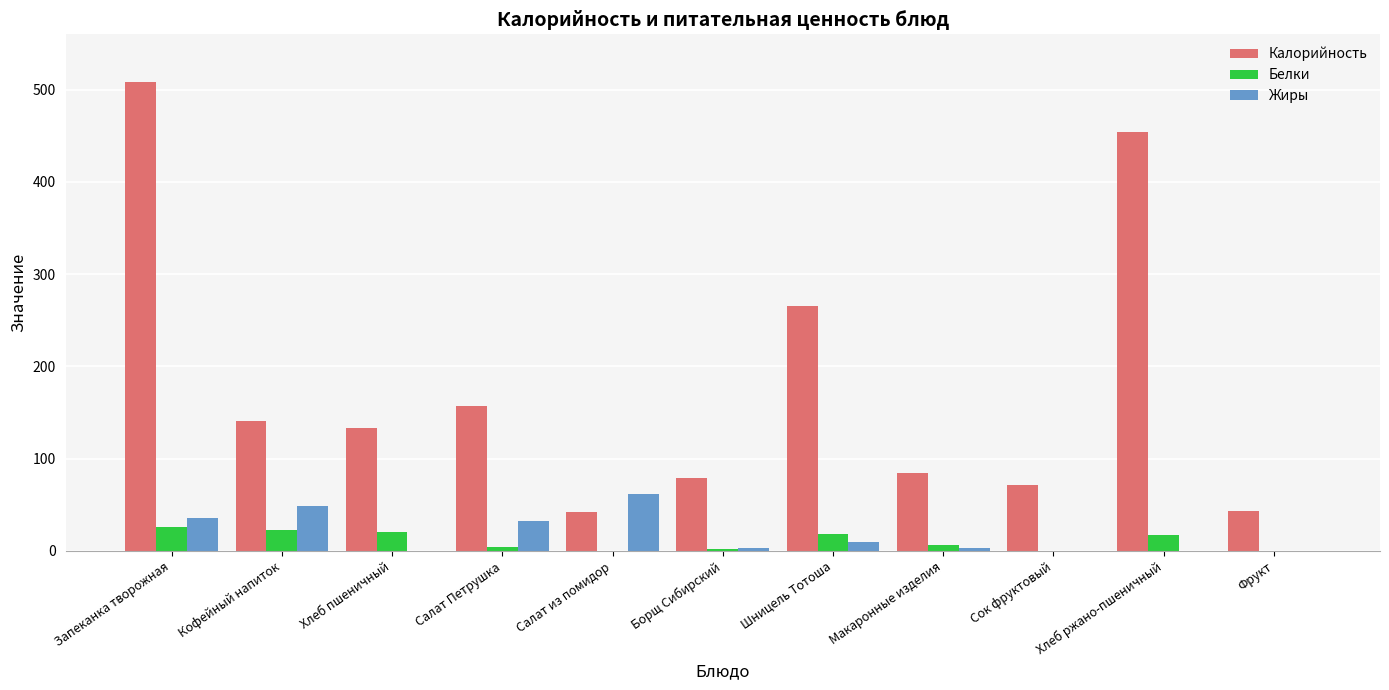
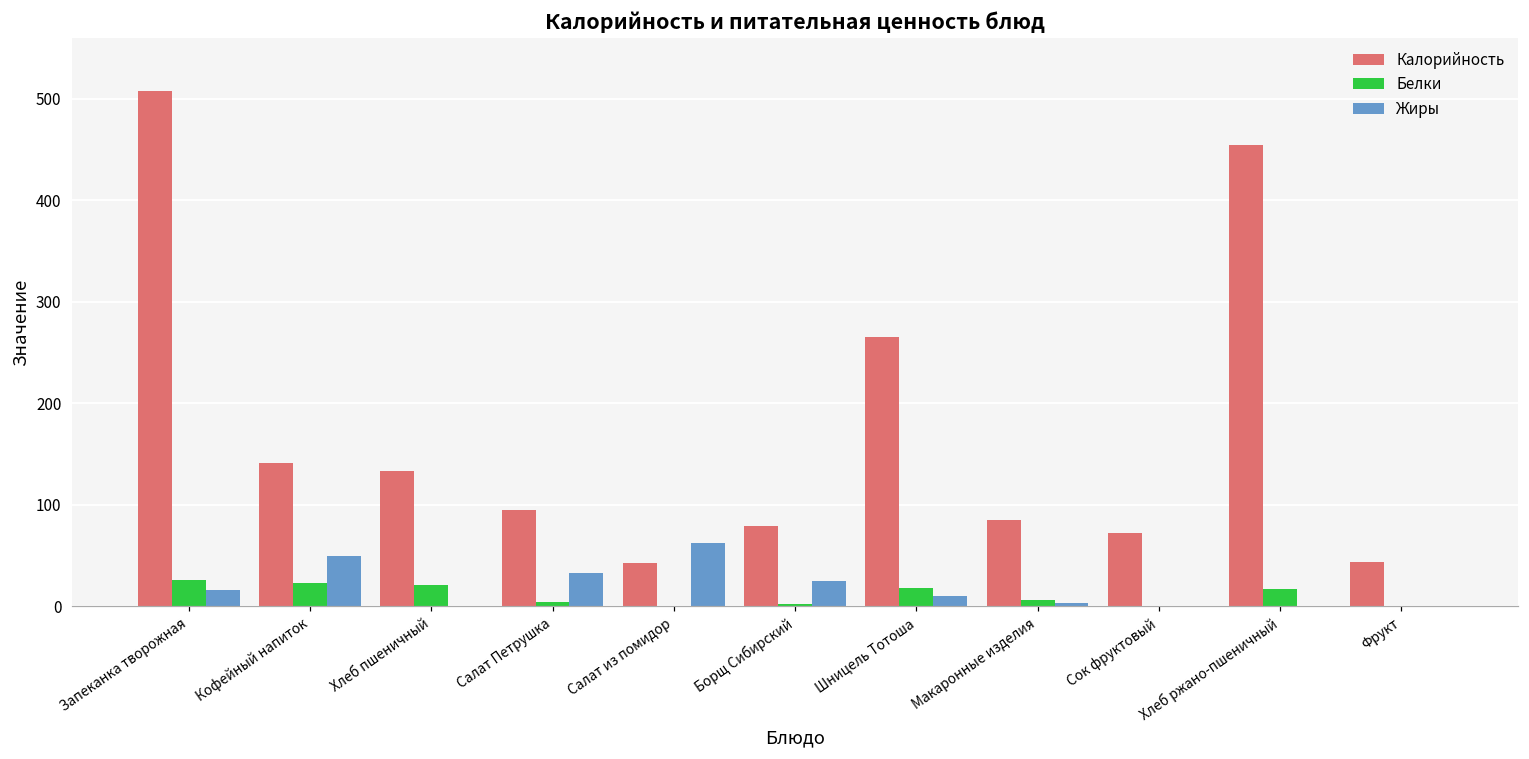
Жиры, Запеканка творожная: 40 -> 20
Калорийность, Салат Петрушка: 160 -> 100
Жиры, Борщ Сибирский: 0 -> 30
